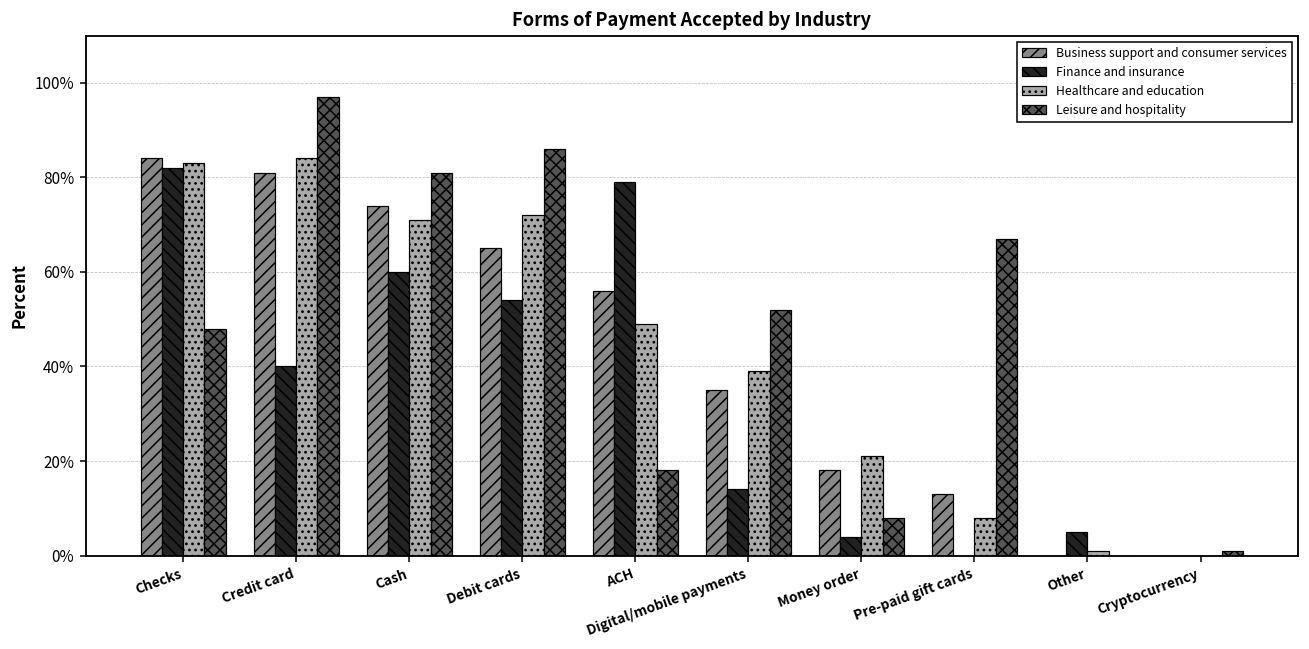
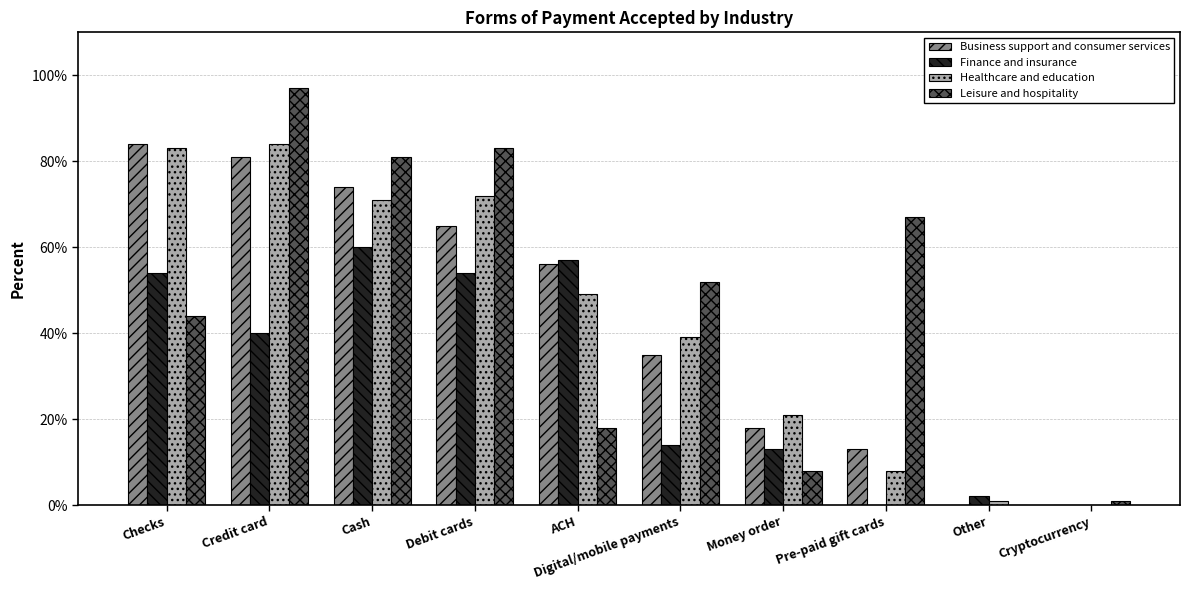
Finance and insurance, Checks: 82% -> 54%
Leisure and hospitality, Checks: 48% -> 44%
Leisure and hospitality, Debit cards: 86% -> 83%
Finance and insurance, ACH: 79% -> 57%
Finance and insurance, Money order: 4% -> 13%
Finance and insurance, Other: 5% -> 2%
